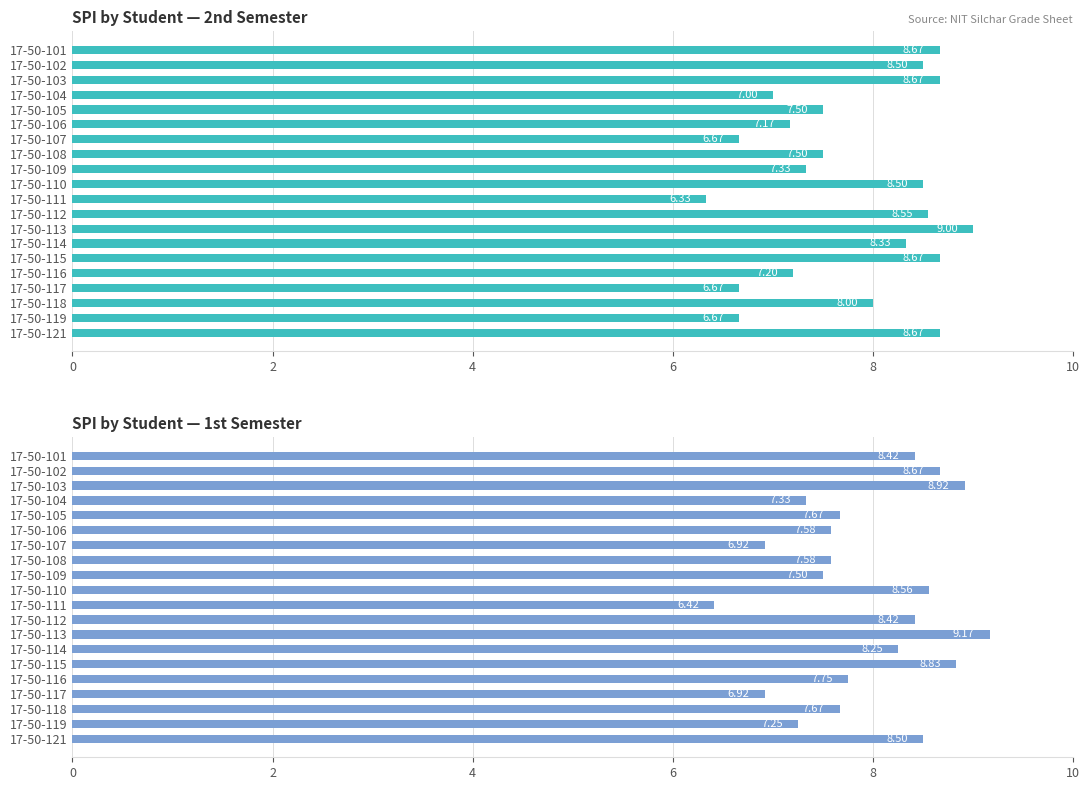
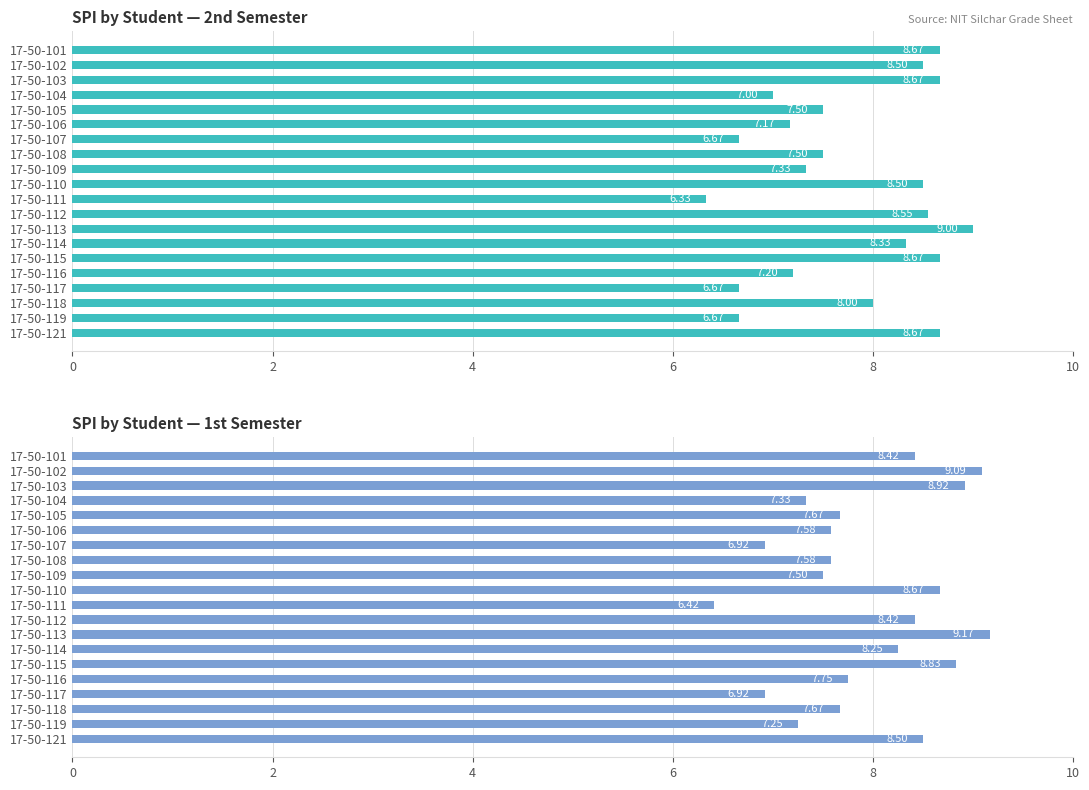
SPI by Student — 1st Semester, 17-50-102: 8.67 -> 9.09
SPI by Student — 1st Semester, 17-50-110: 8.56 -> 8.67
